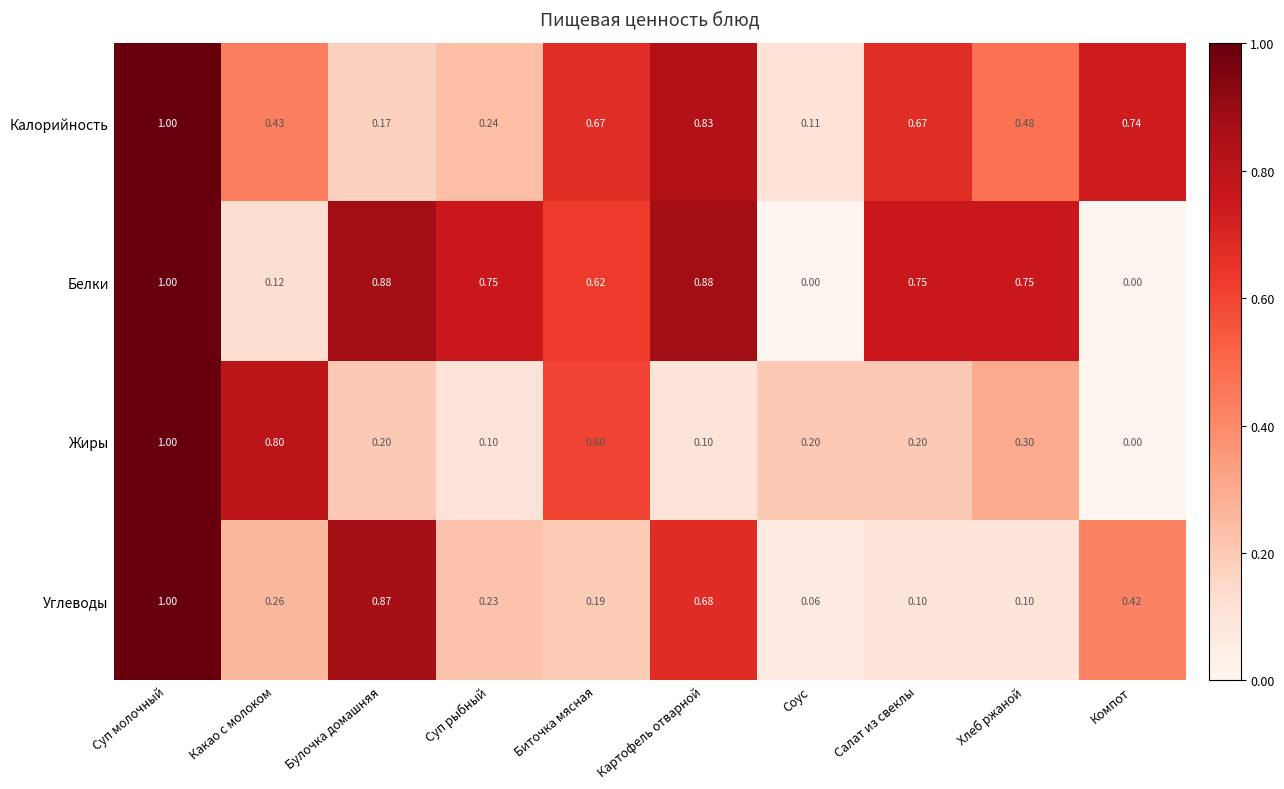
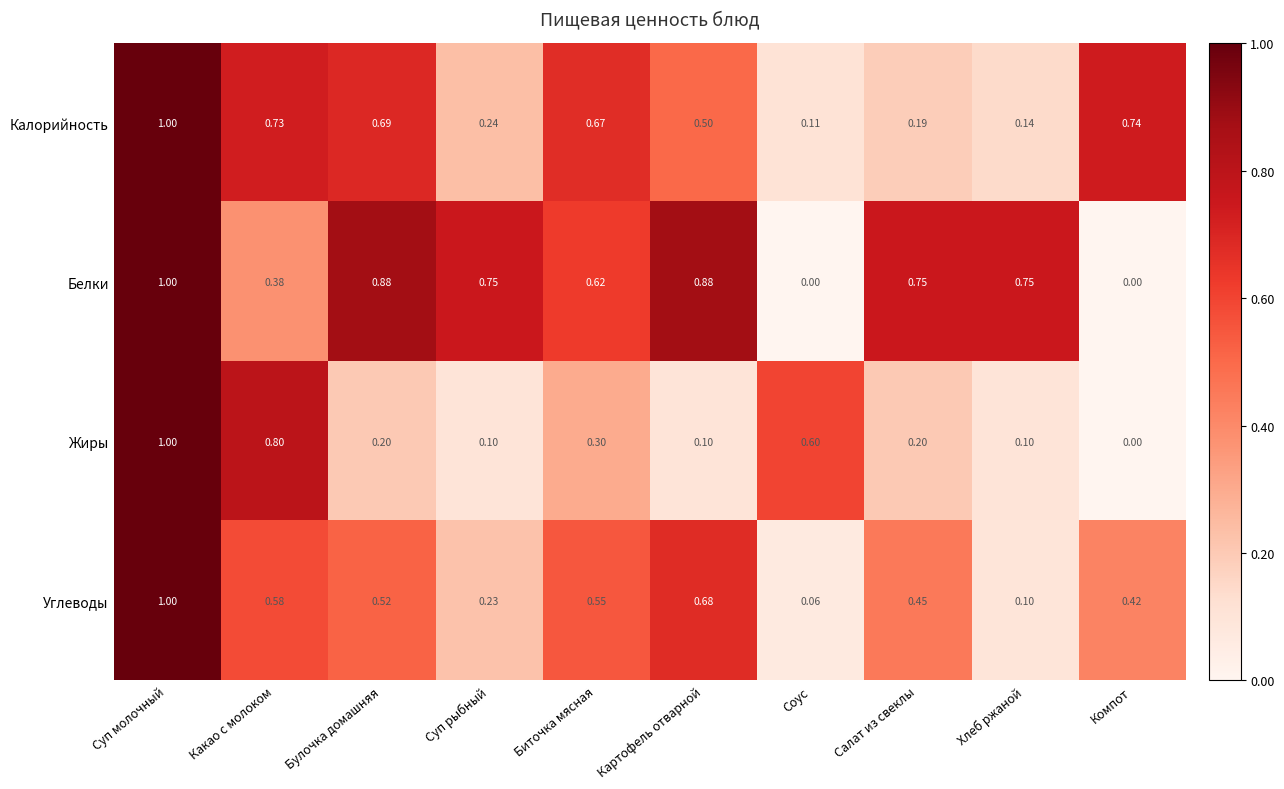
Калорийность, Какао с молоком: 0.43 -> 0.73
Калорийность, Булочка домашняя: 0.17 -> 0.69
Калорийность, Картофель отварной: 0.83 -> 0.50
Калорийность, Салат из свеклы: 0.67 -> 0.19
Калорийность, Хлеб ржаной: 0.48 -> 0.14
Белки, Какао с молоком: 0.12 -> 0.38
Жиры, Биточка мясная: 0.60 -> 0.30
Жиры, Соус: 0.20 -> 0.60
Жиры, Хлеб ржаной: 0.30 -> 0.10
Углеводы, Какао с молоком: 0.26 -> 0.58
Углеводы, Булочка домашняя: 0.87 -> 0.52
Углеводы, Биточка мясная: 0.19 -> 0.55
Углеводы, Салат из свеклы: 0.10 -> 0.45
